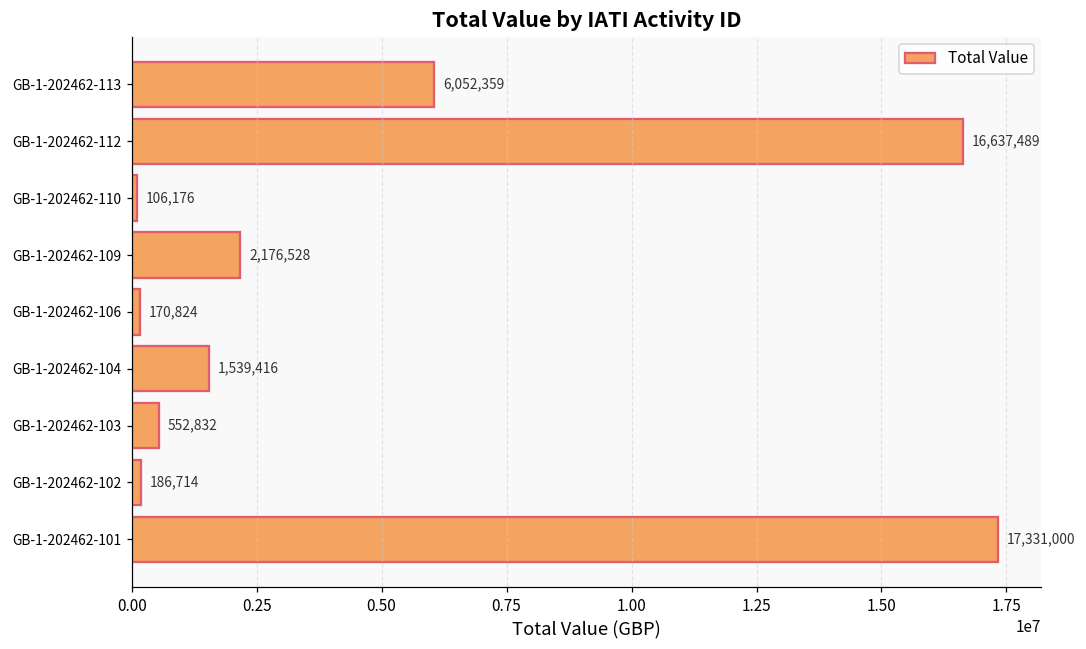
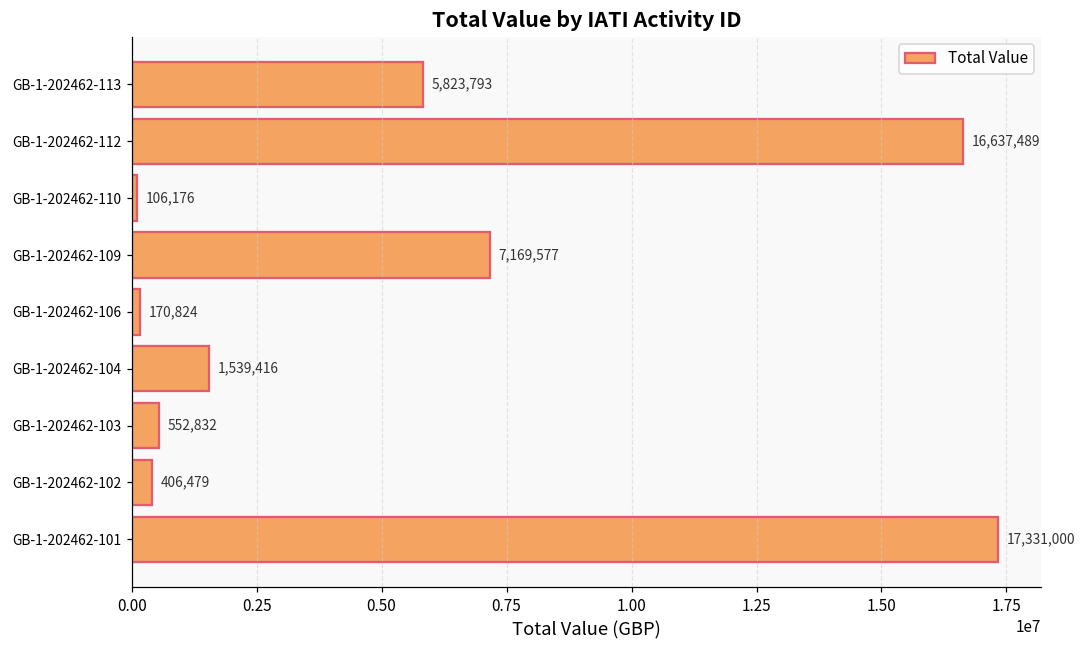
GB-1-202462-113: 6,052,359 -> 5,823,793
GB-1-202462-109: 2,176,528 -> 7,169,577
GB-1-202462-102: 186,714 -> 406,479
